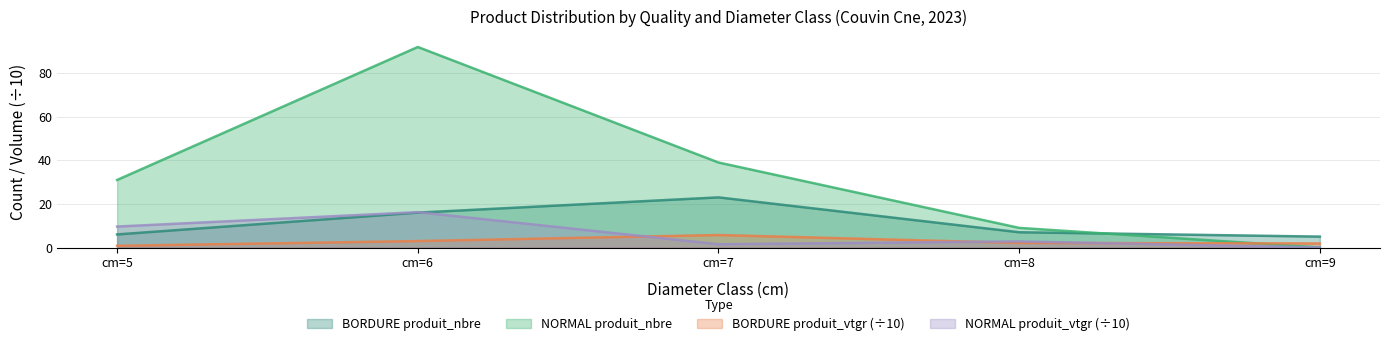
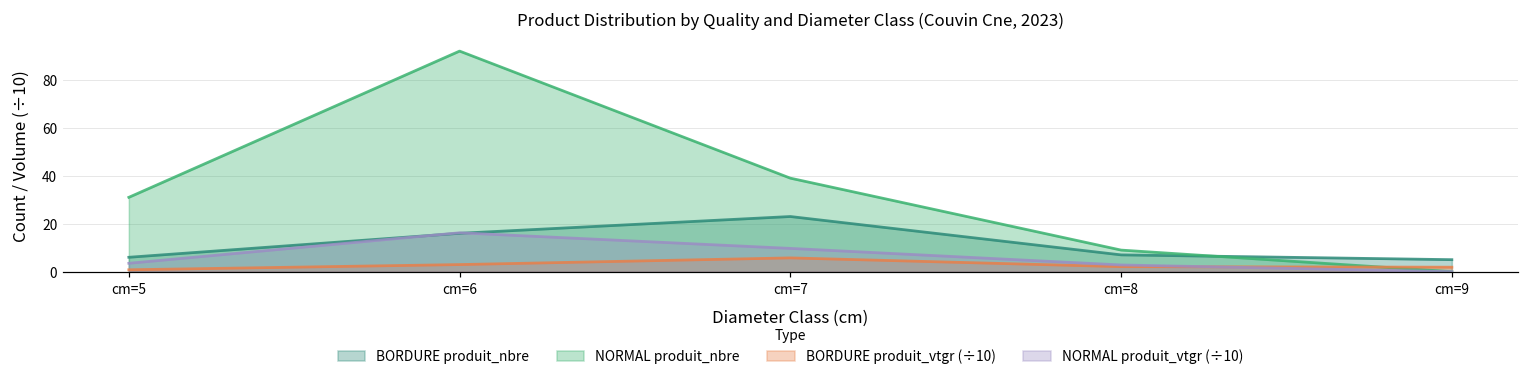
NORMAL produit_vtgr (÷10), cm=5: 10 -> 3
NORMAL produit_vtgr (÷10), cm=7: 2 -> 10
